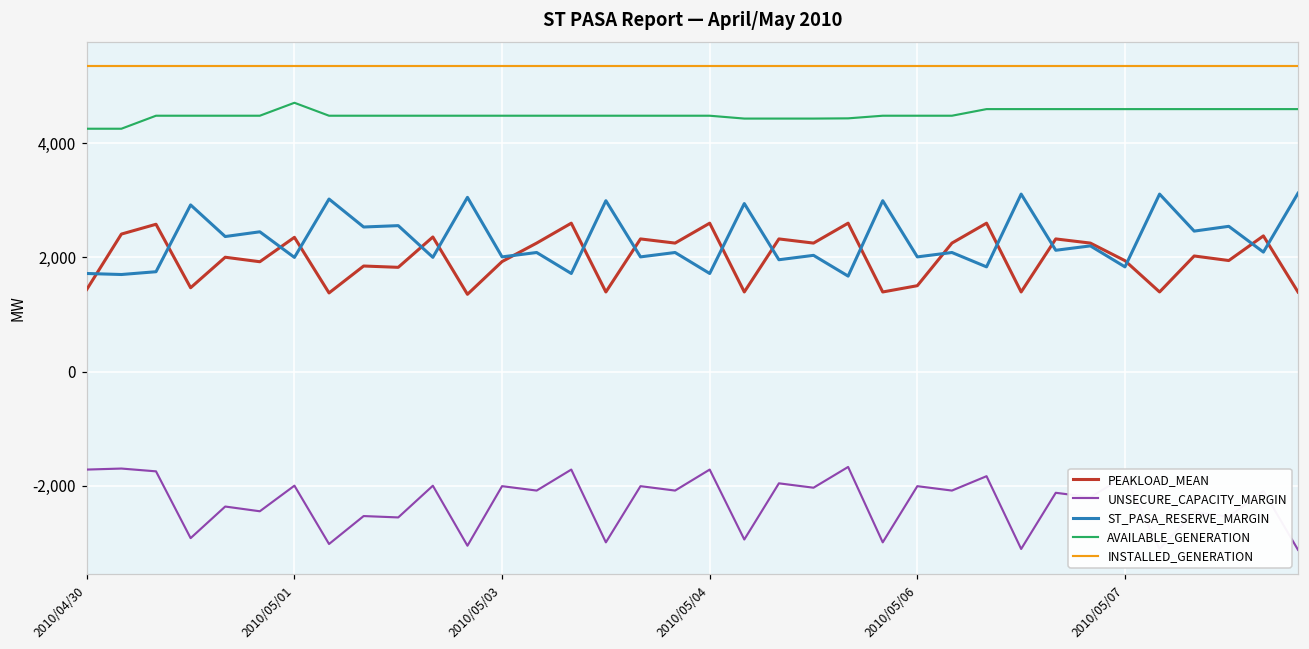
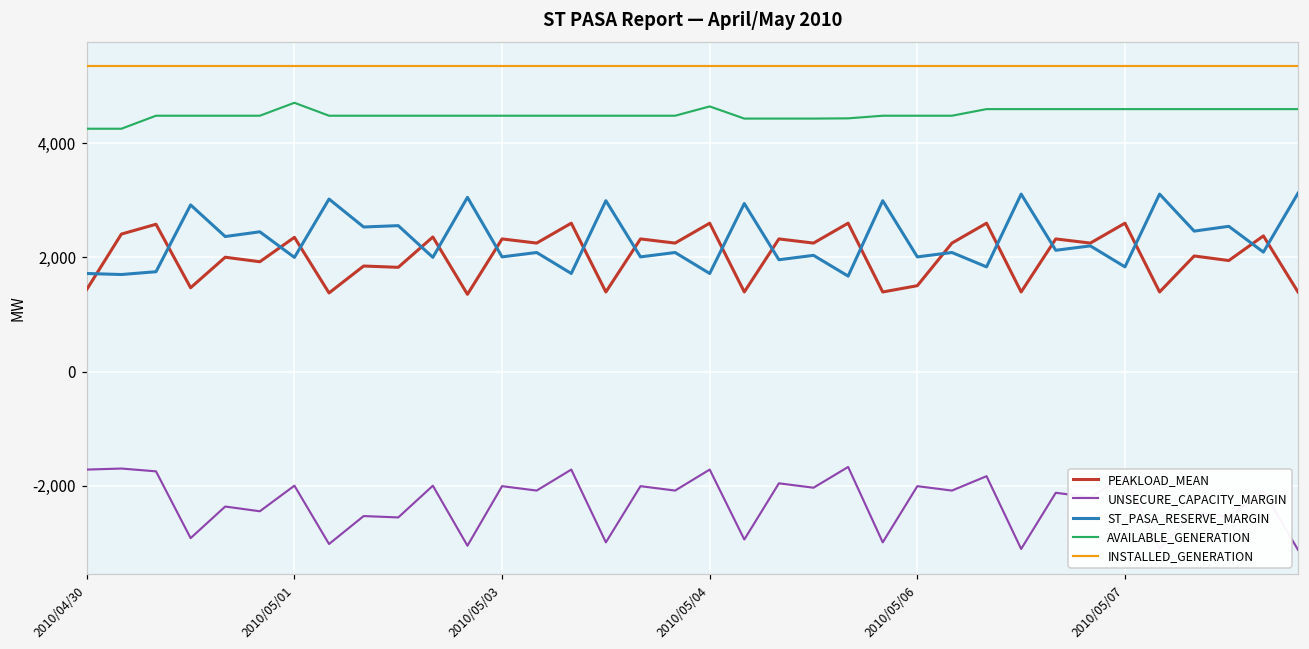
PEAKLOAD_MEAN, 2010/05/03: 1,900 -> 2,300
AVAILABLE_GENERATION, 2010/05/04: 4,500 -> 4,600
PEAKLOAD_MEAN, 2010/05/07: 1,900 -> 2,600
